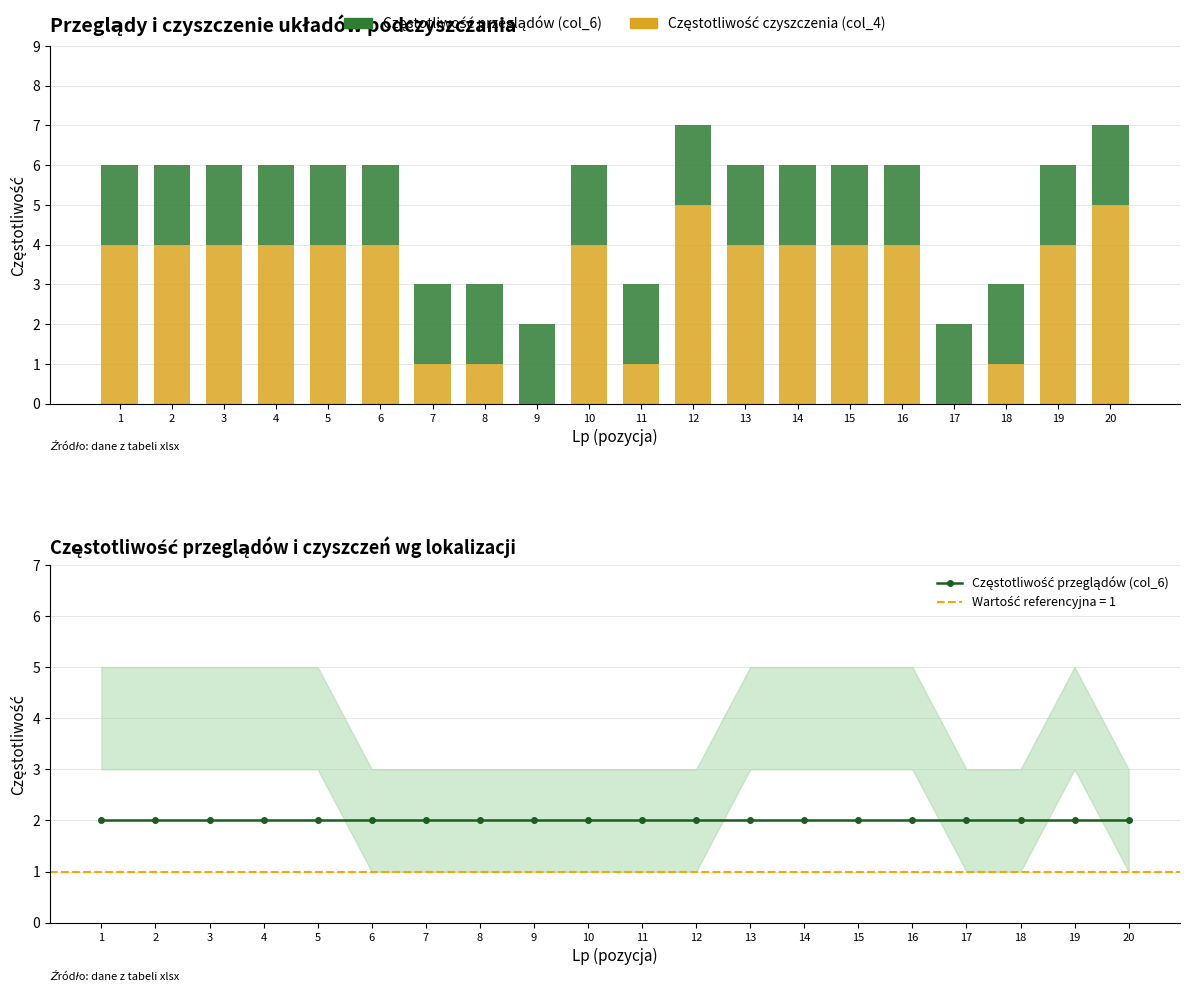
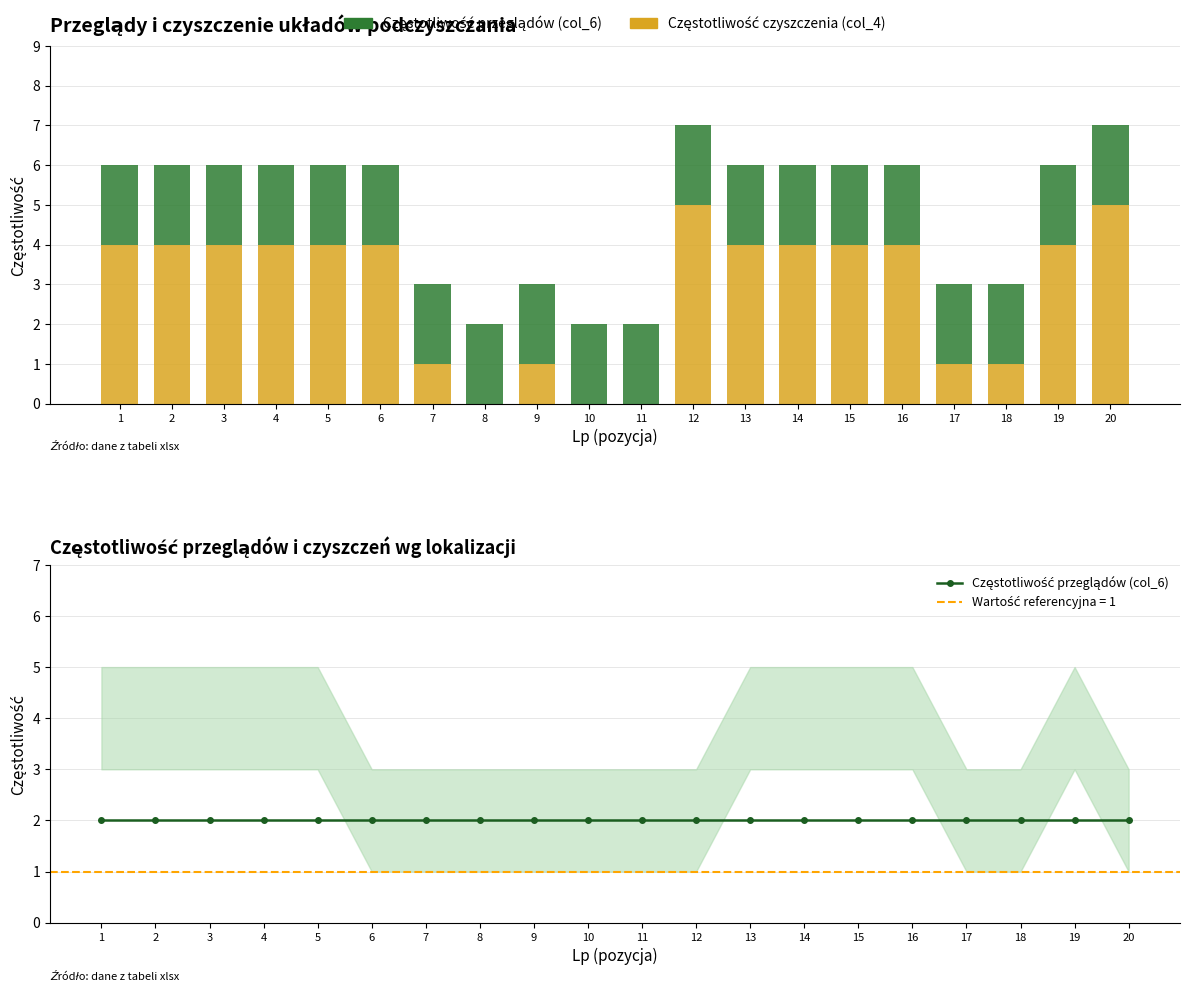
Przeglądy i czyszczenie układów podczyszczania, Częstotliwość czyszczenia (col_4), 8: 1 -> 0
Przeglądy i czyszczenie układów podczyszczania, Częstotliwość czyszczenia (col_4), 9: 0 -> 1
Przeglądy i czyszczenie układów podczyszczania, Częstotliwość czyszczenia (col_4), 10: 4 -> 0
Przeglądy i czyszczenie układów podczyszczania, Częstotliwość czyszczenia (col_4), 11: 1 -> 0
Przeglądy i czyszczenie układów podczyszczania, Częstotliwość czyszczenia (col_4), 17: 0 -> 1
